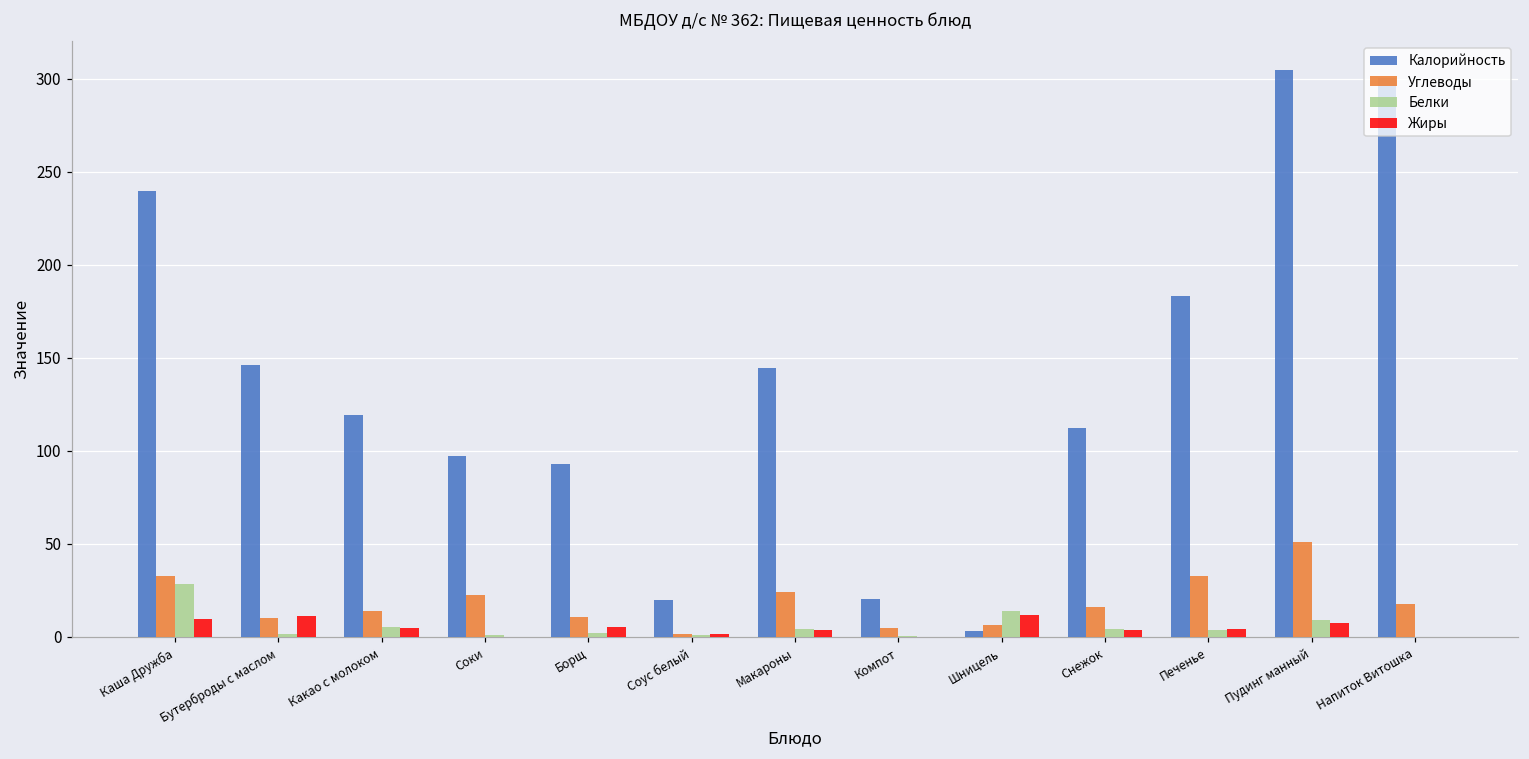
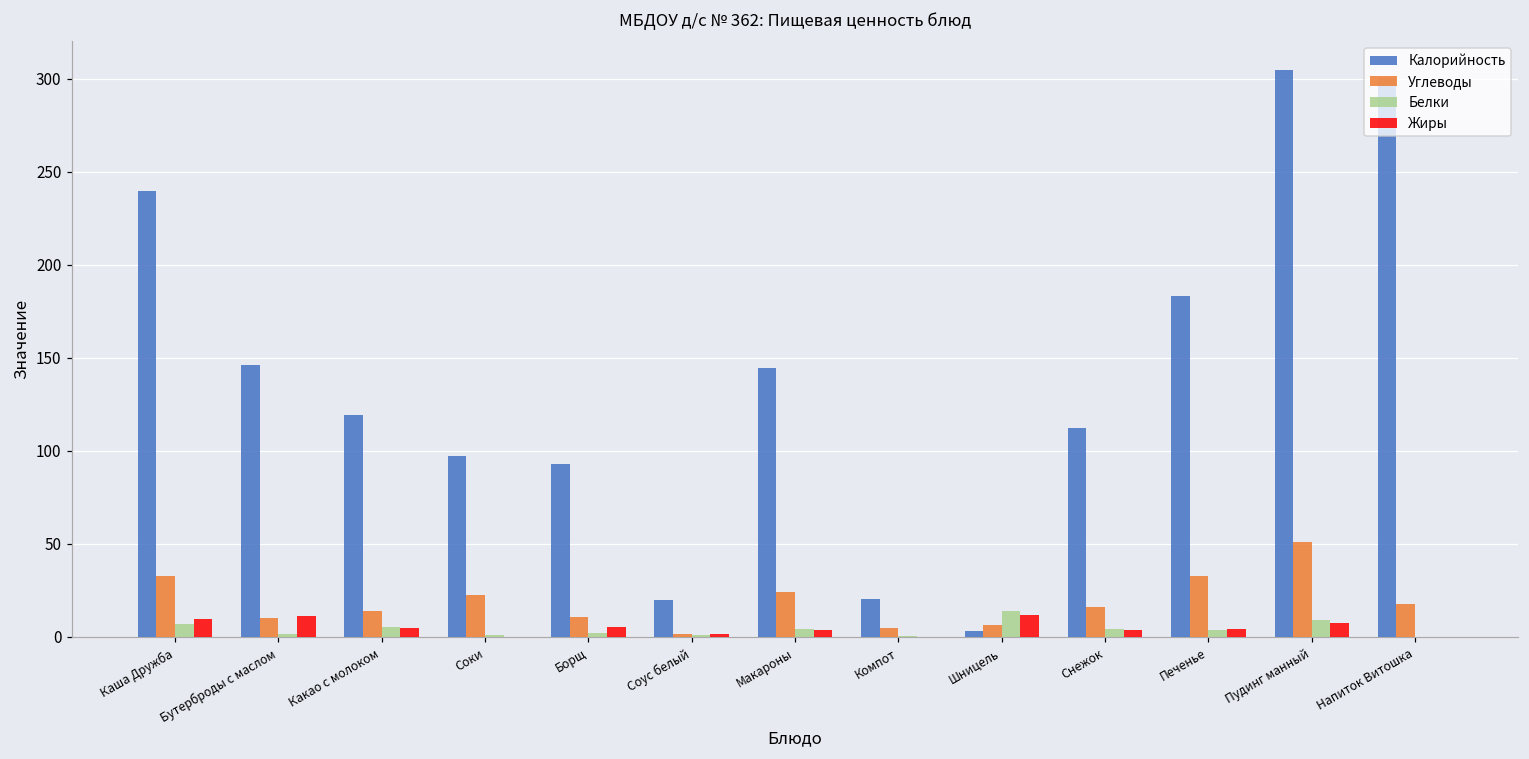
Белки, Каша Дружба: 28 -> 7
